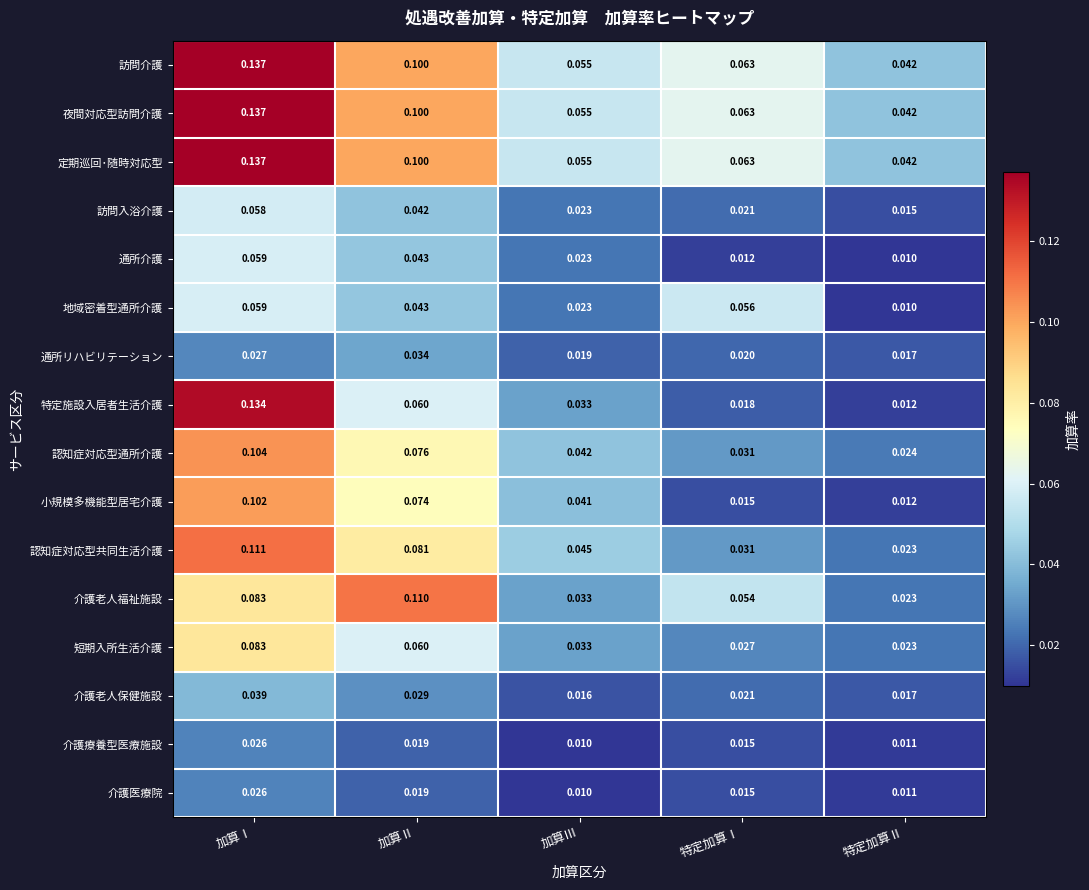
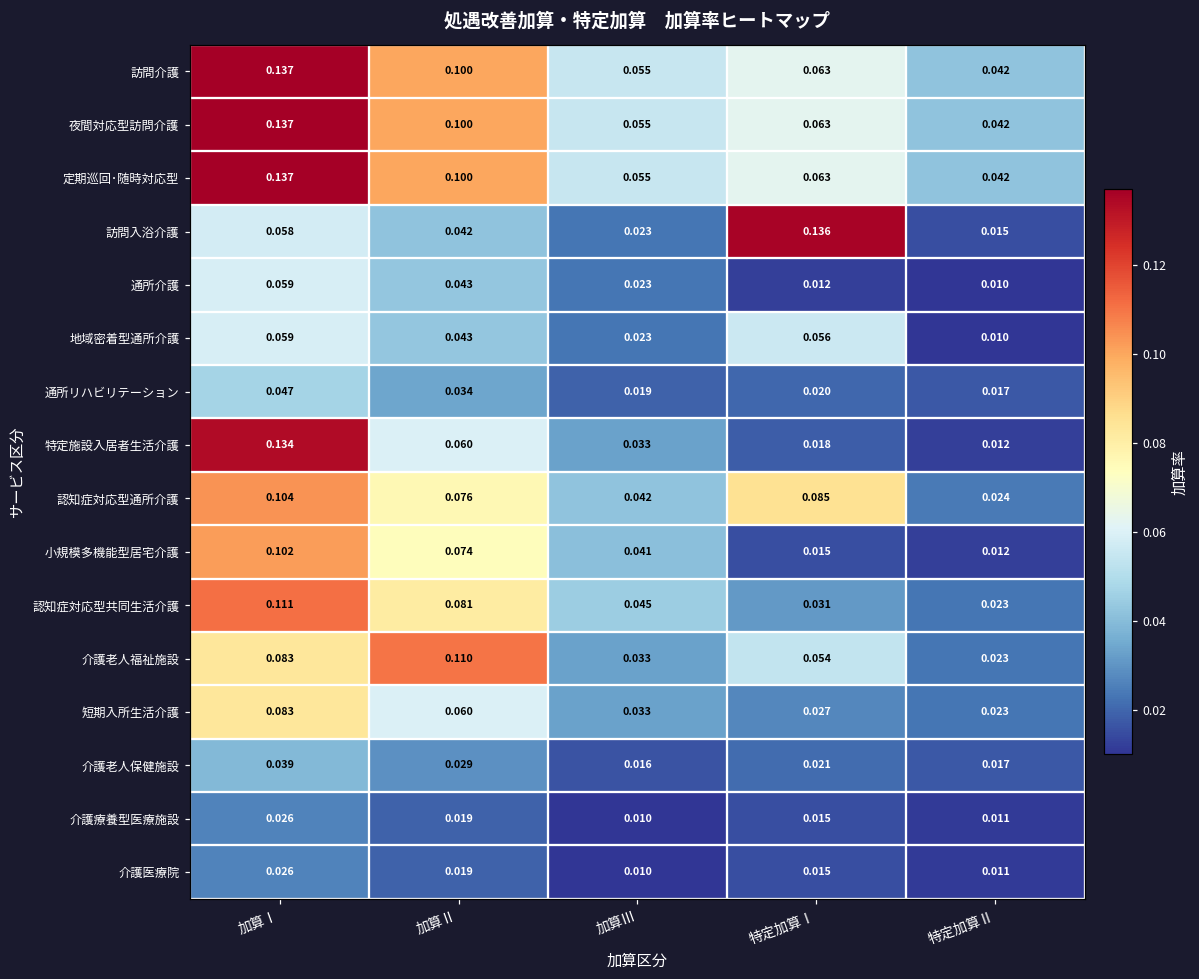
訪問入浴介護, 特定加算Ⅰ: 0.021 -> 0.136
通所リハビリテーション, 加算Ⅰ: 0.027 -> 0.047
認知症対応型通所介護, 特定加算Ⅰ: 0.031 -> 0.085
